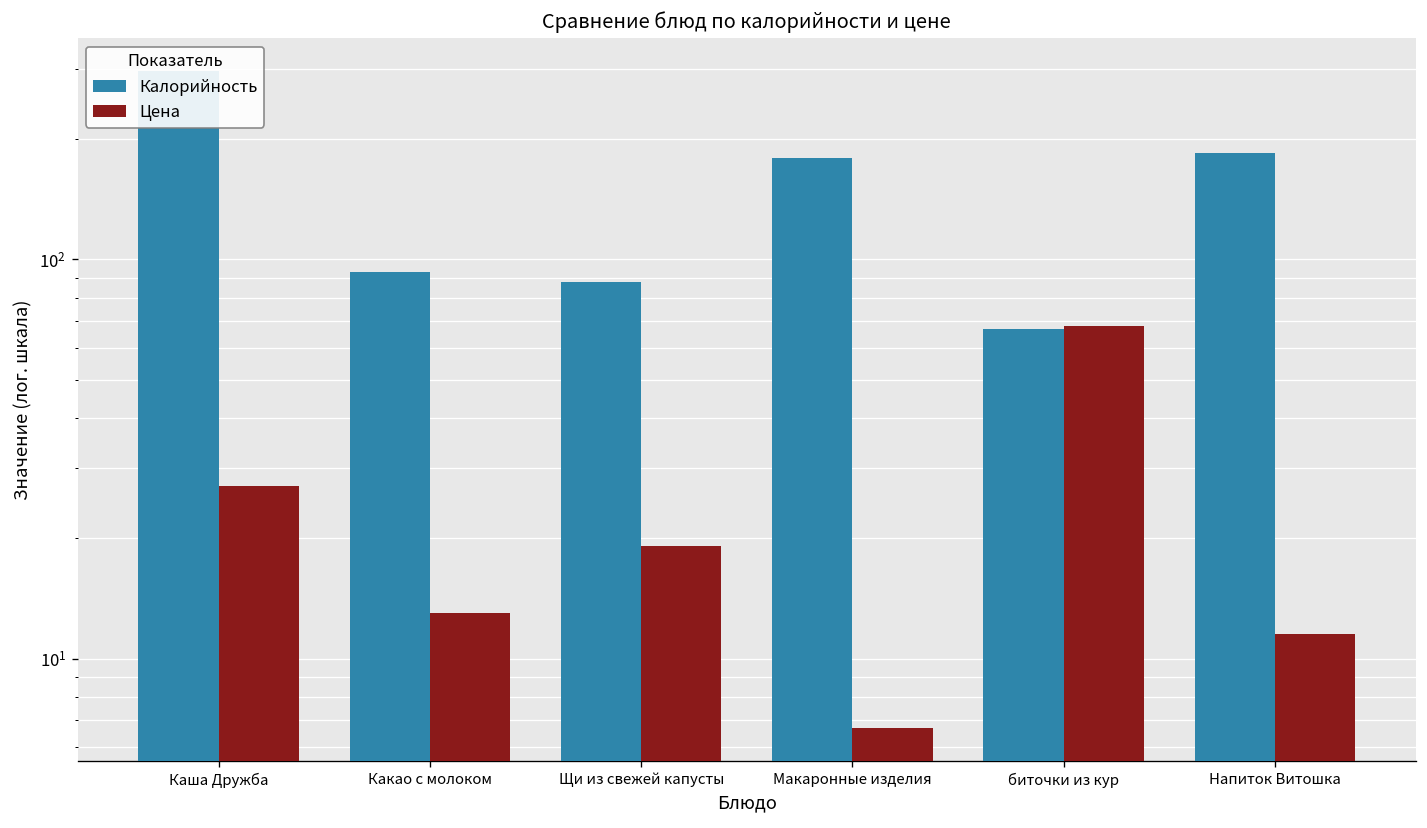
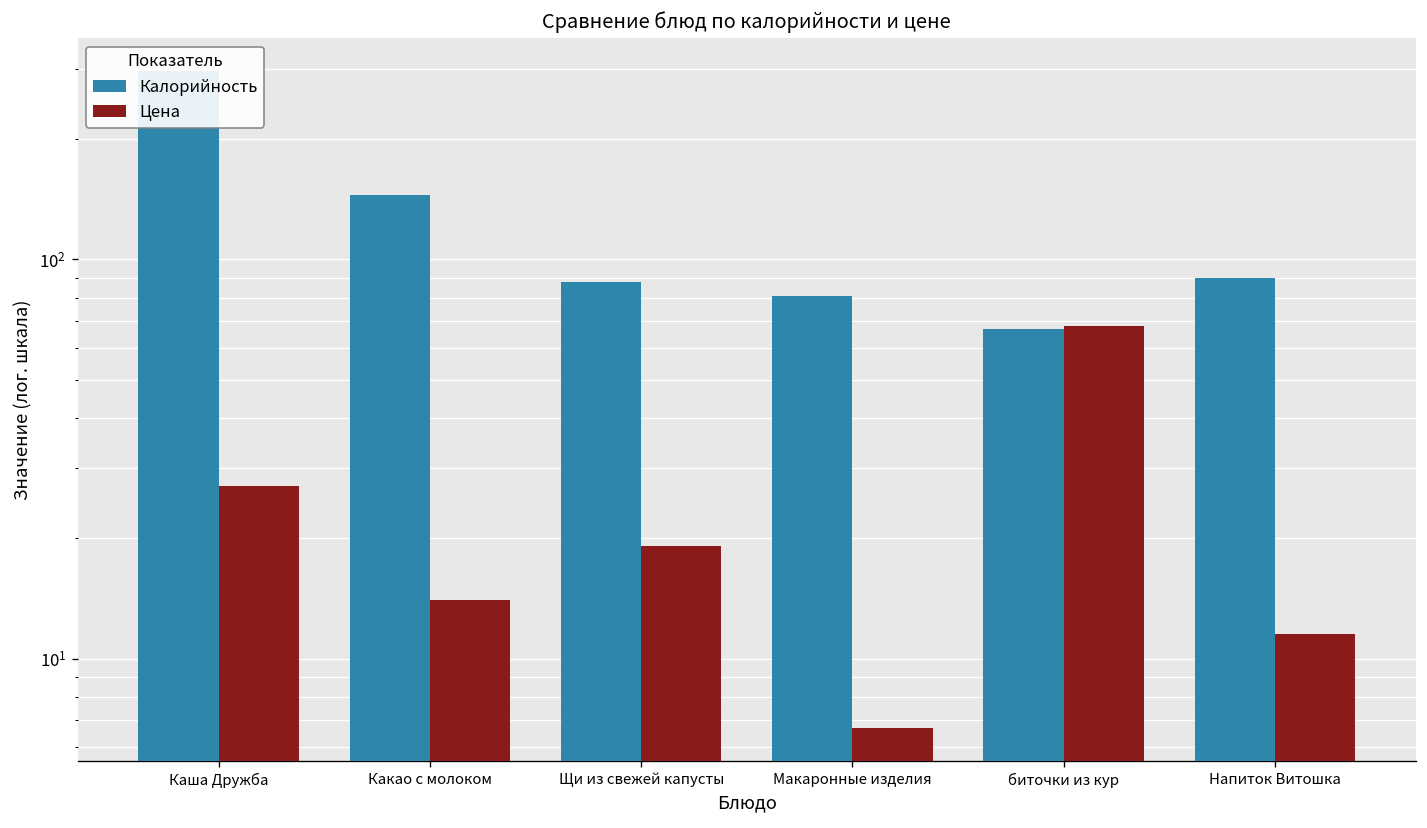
Калорийность, Какао с молоком: 93 -> 150
Цена, Какао с молоком: 13 -> 14
Калорийность, Макаронные изделия: 180 -> 81
Калорийность, Напиток Витошка: 190 -> 90
